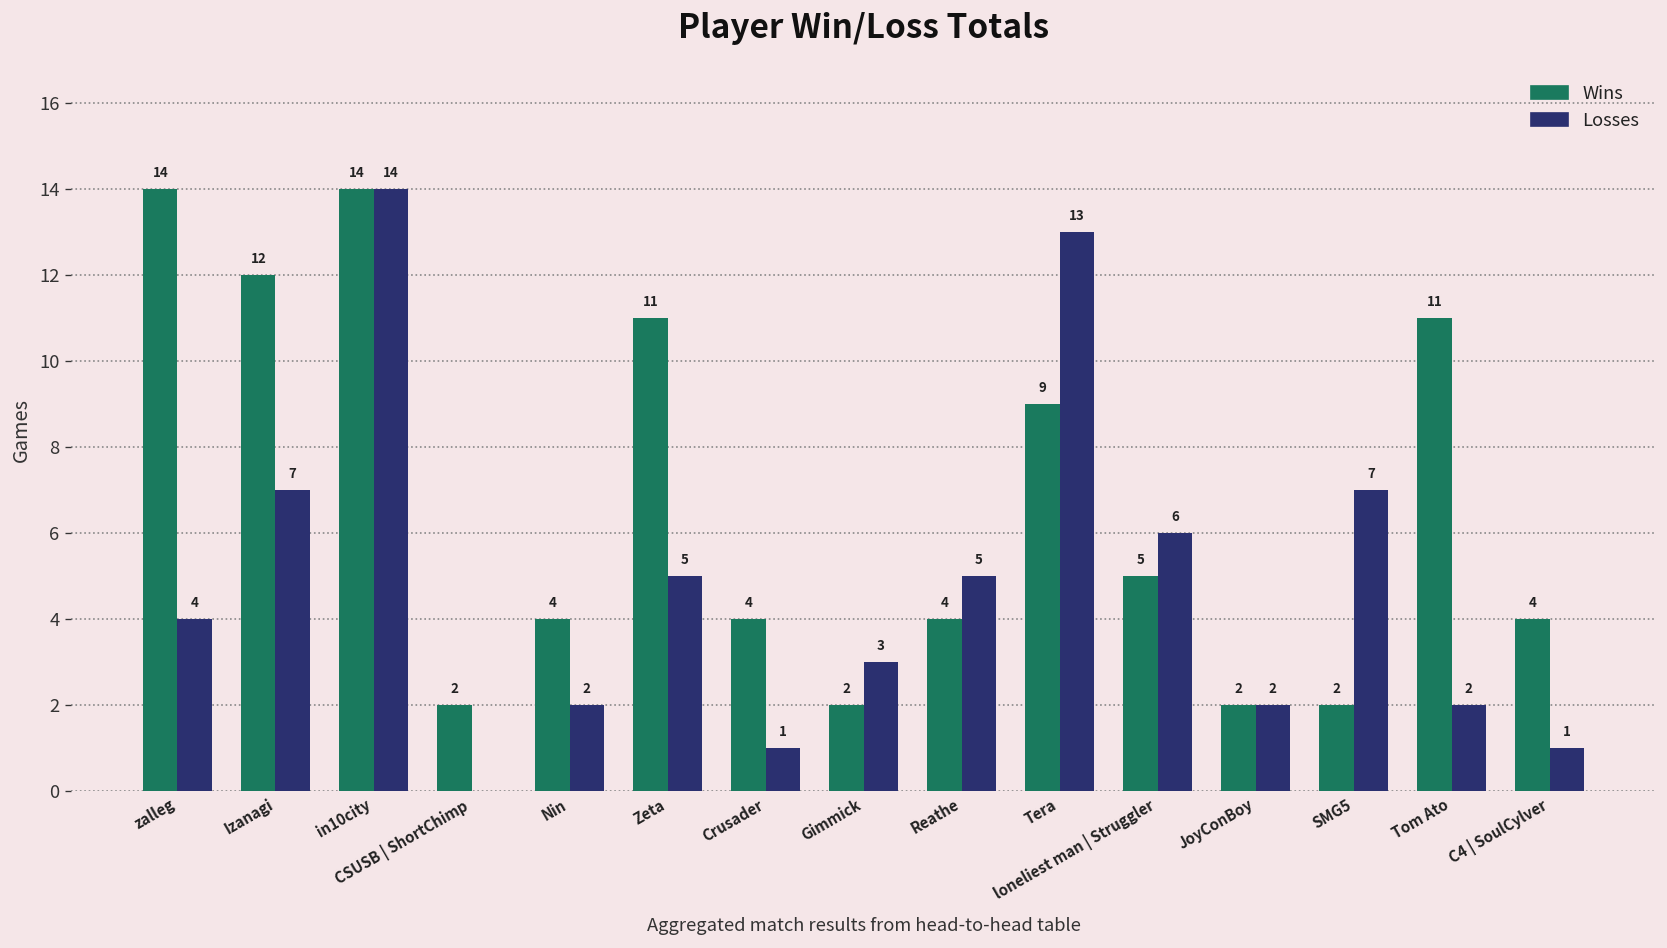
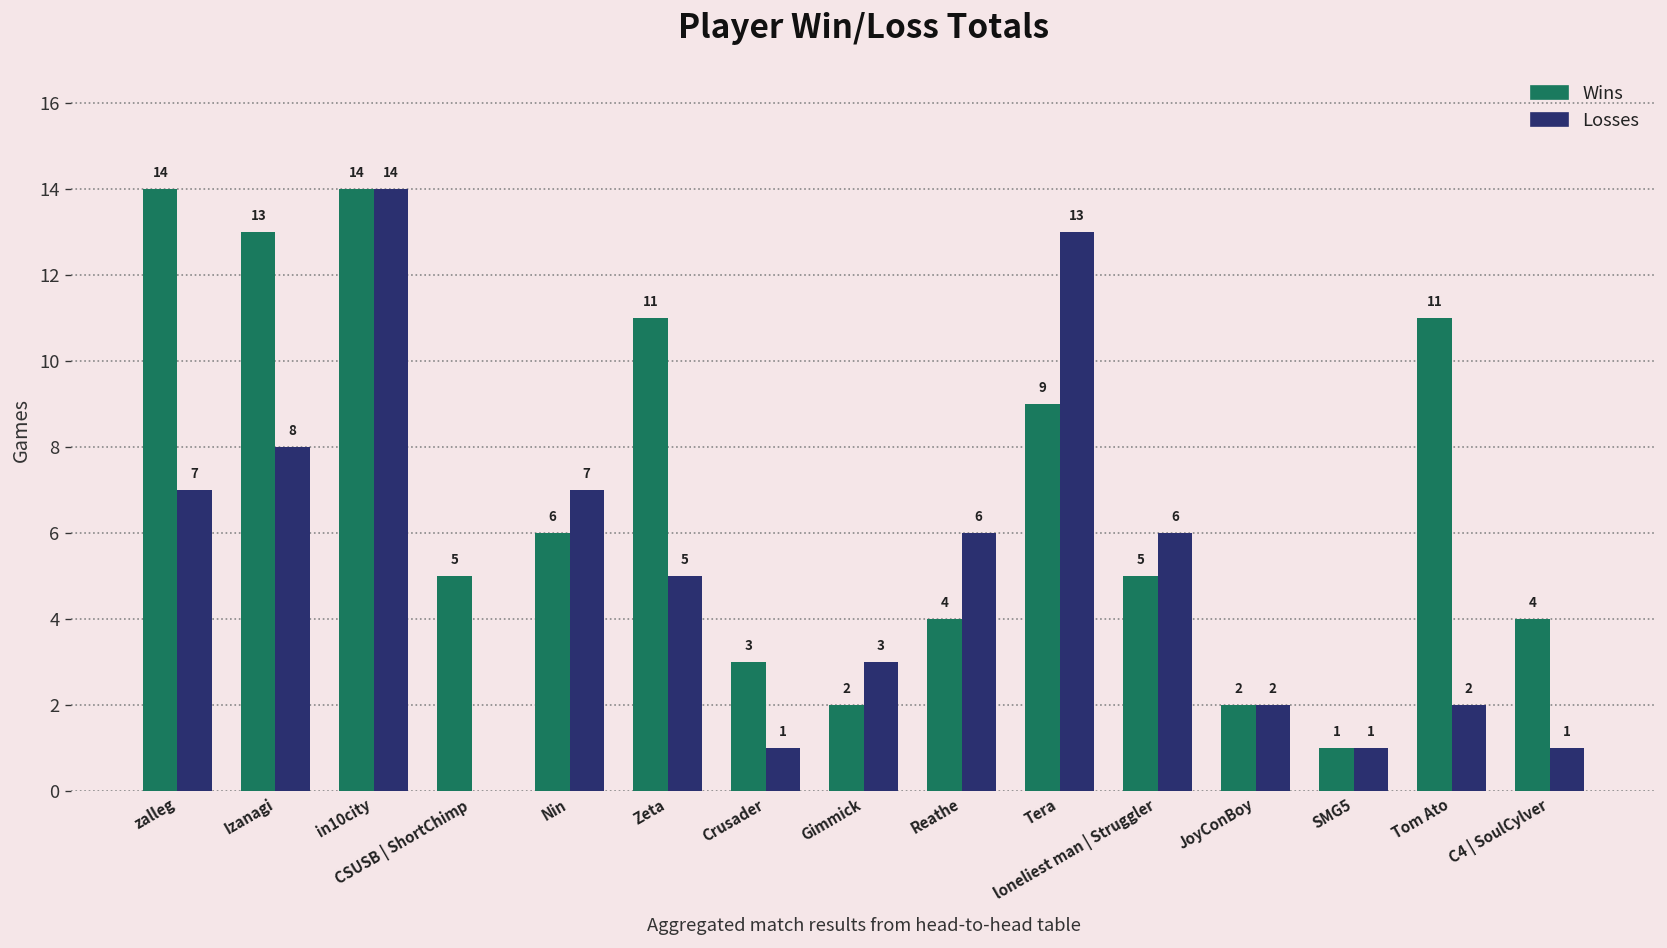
Losses, zalleg: 4 -> 7
Wins, Izanagi: 12 -> 13
Losses, Izanagi: 7 -> 8
Wins, CSUSB | ShortChimp: 2 -> 5
Wins, Nin: 4 -> 6
Losses, Nin: 2 -> 7
Wins, Crusader: 4 -> 3
Losses, Reathe: 5 -> 6
Wins, SMG5: 2 -> 1
Losses, SMG5: 7 -> 1
